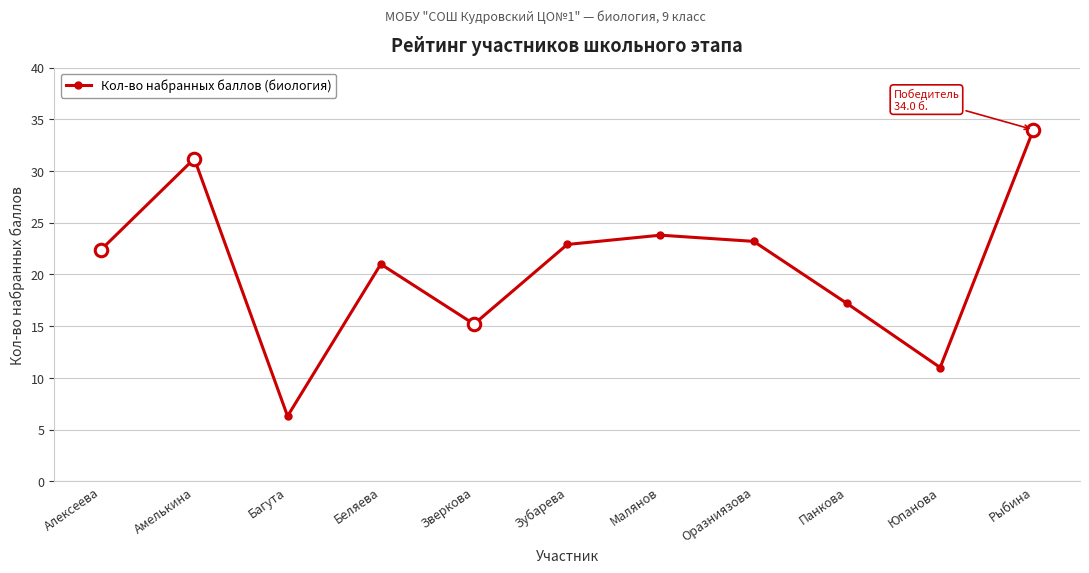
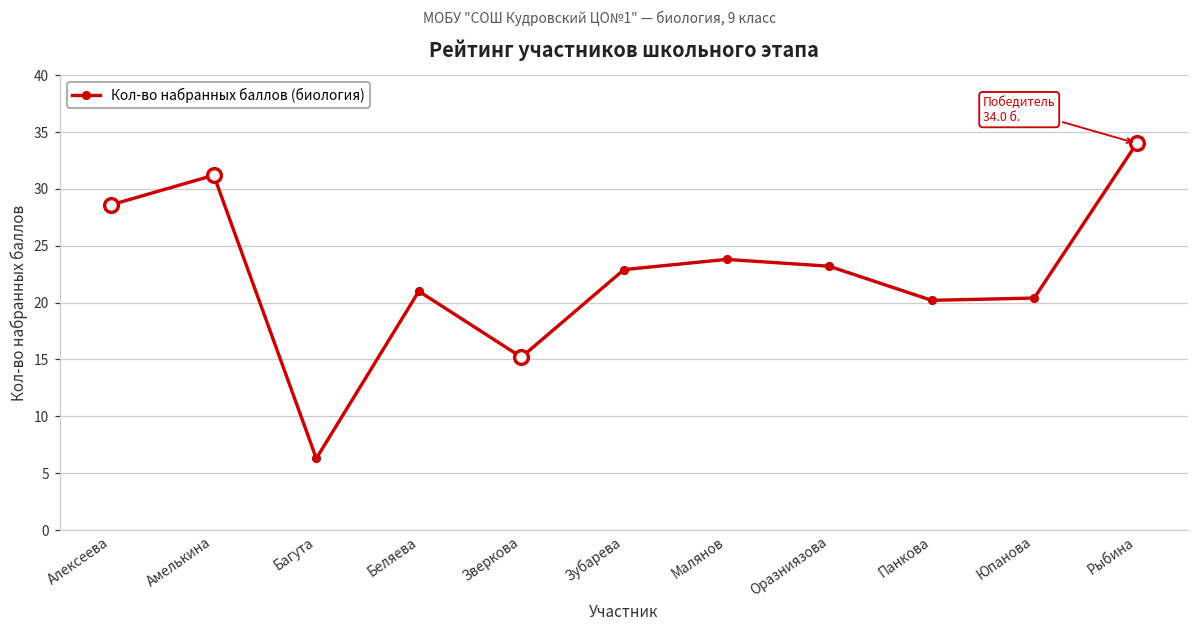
Кол-во набранных баллов (биология), Алексеева: 22.4 -> 28.6
Кол-во набранных баллов (биология), Панкова: 17.2 -> 20.2
Кол-во набранных баллов (биология), Юпанова: 11.0 -> 20.4
